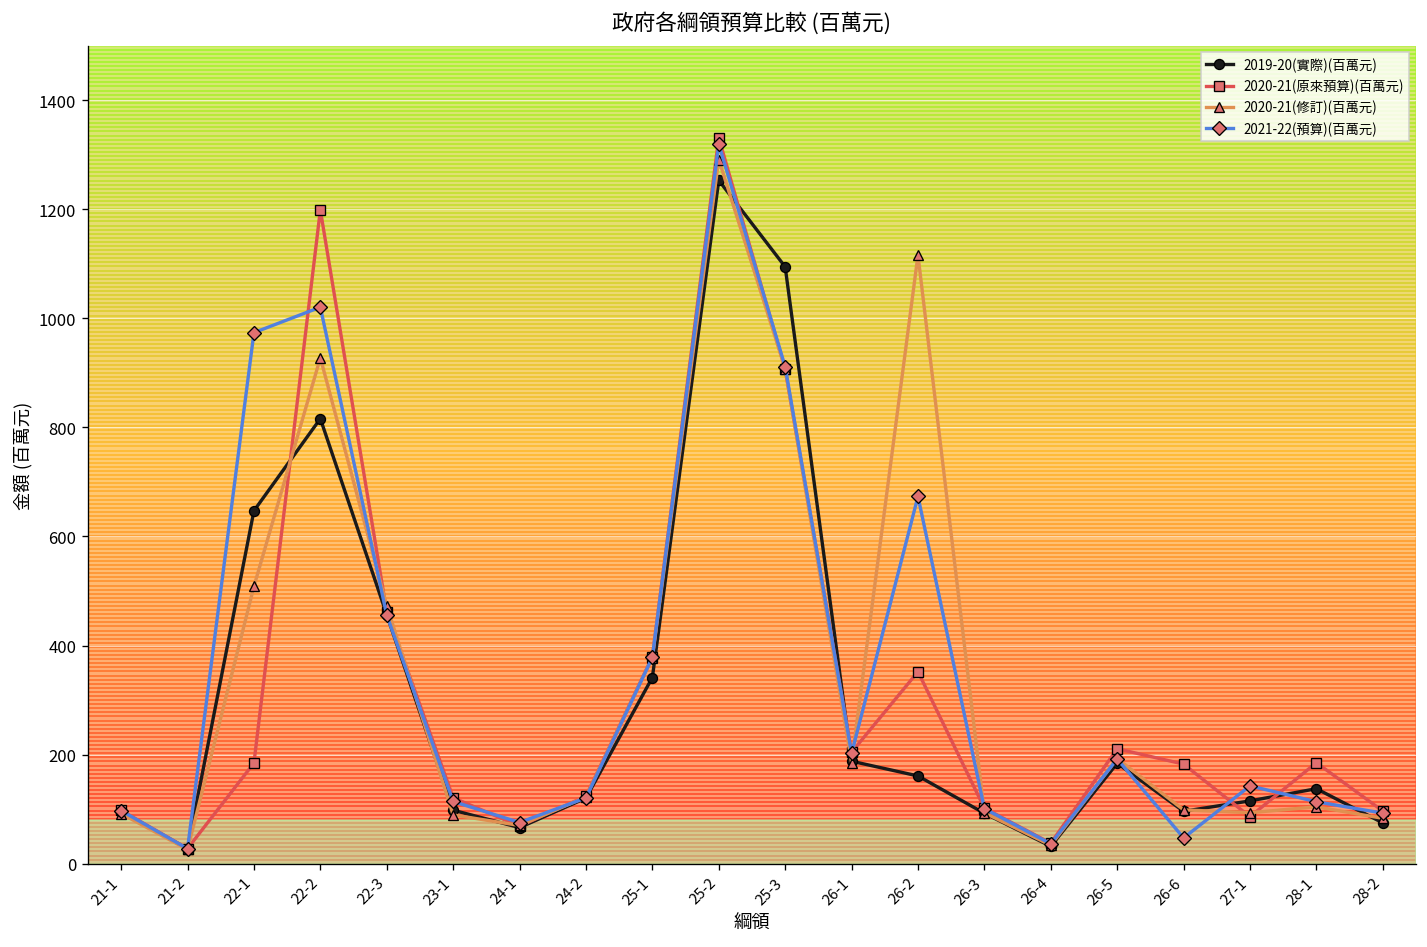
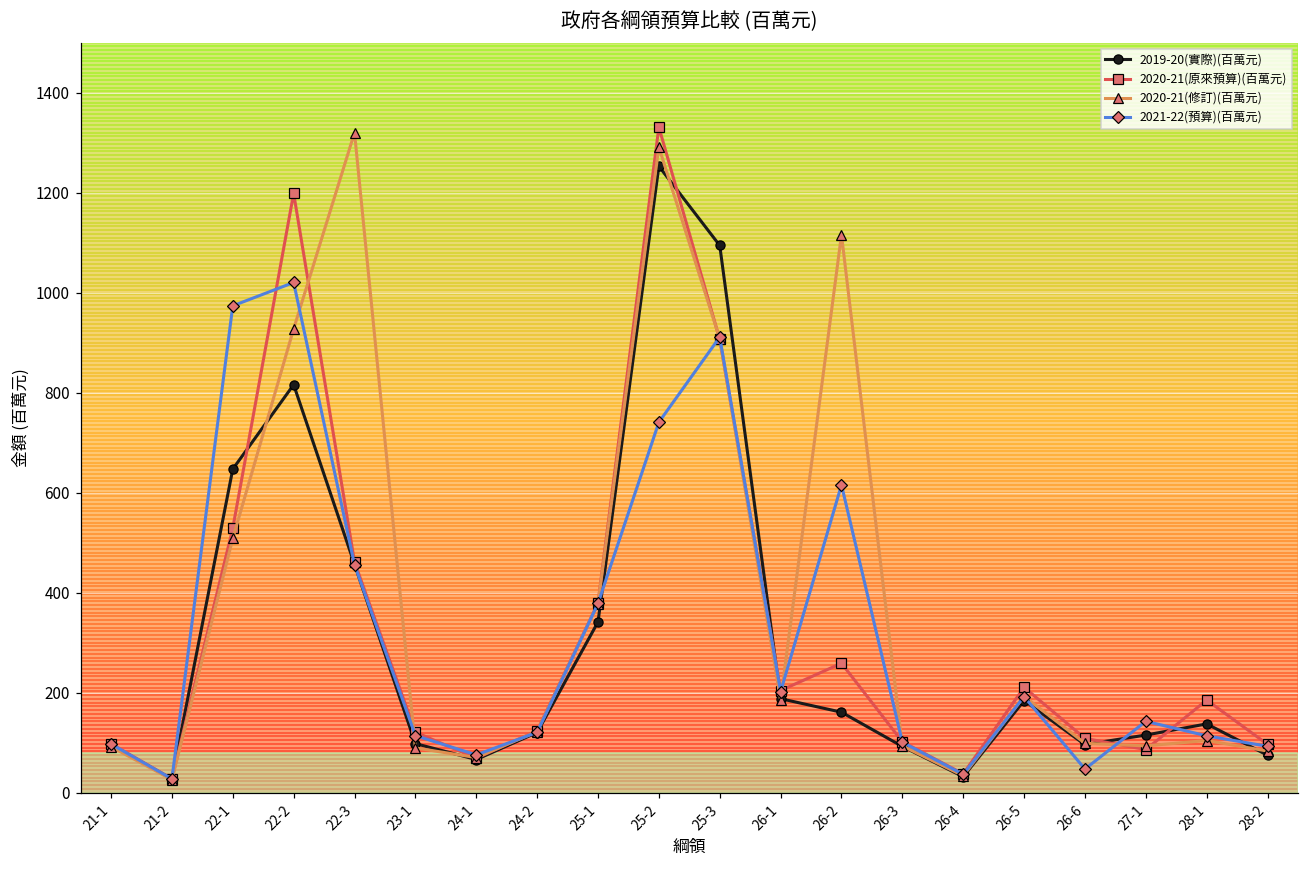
2020-21(原來預算)(百萬元), 22-1: 180 -> 530
2020-21(修訂)(百萬元), 22-3: 470 -> 1320
2021-22(預算)(百萬元), 25-2: 1320 -> 740
2020-21(原來預算)(百萬元), 26-2: 350 -> 260
2021-22(預算)(百萬元), 26-2: 670 -> 620
2020-21(原來預算)(百萬元), 26-6: 180 -> 110
